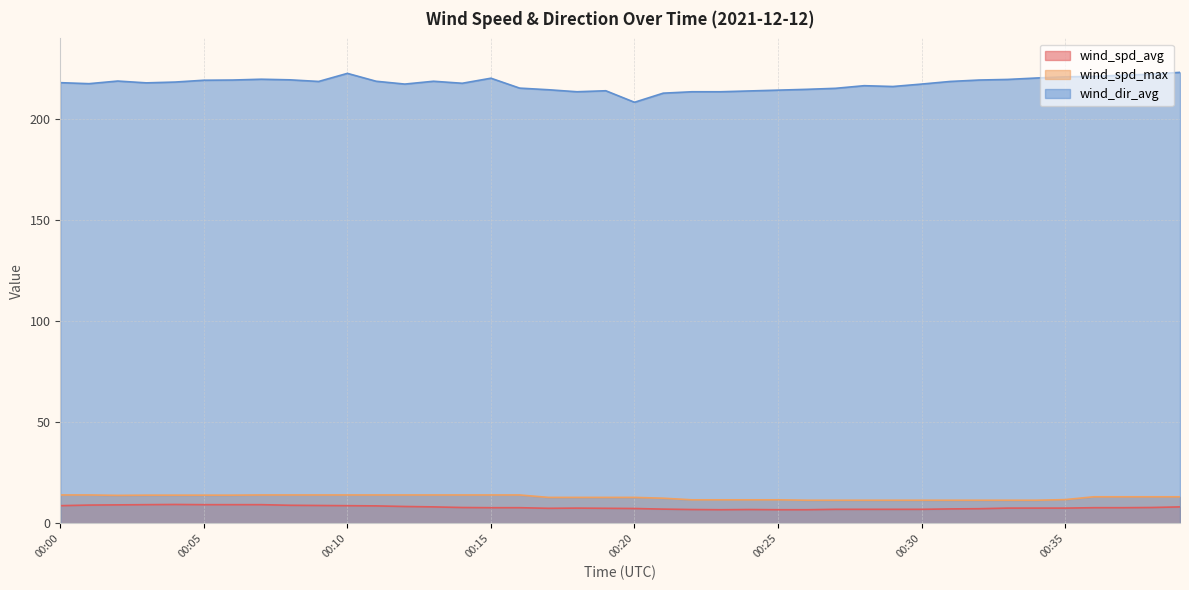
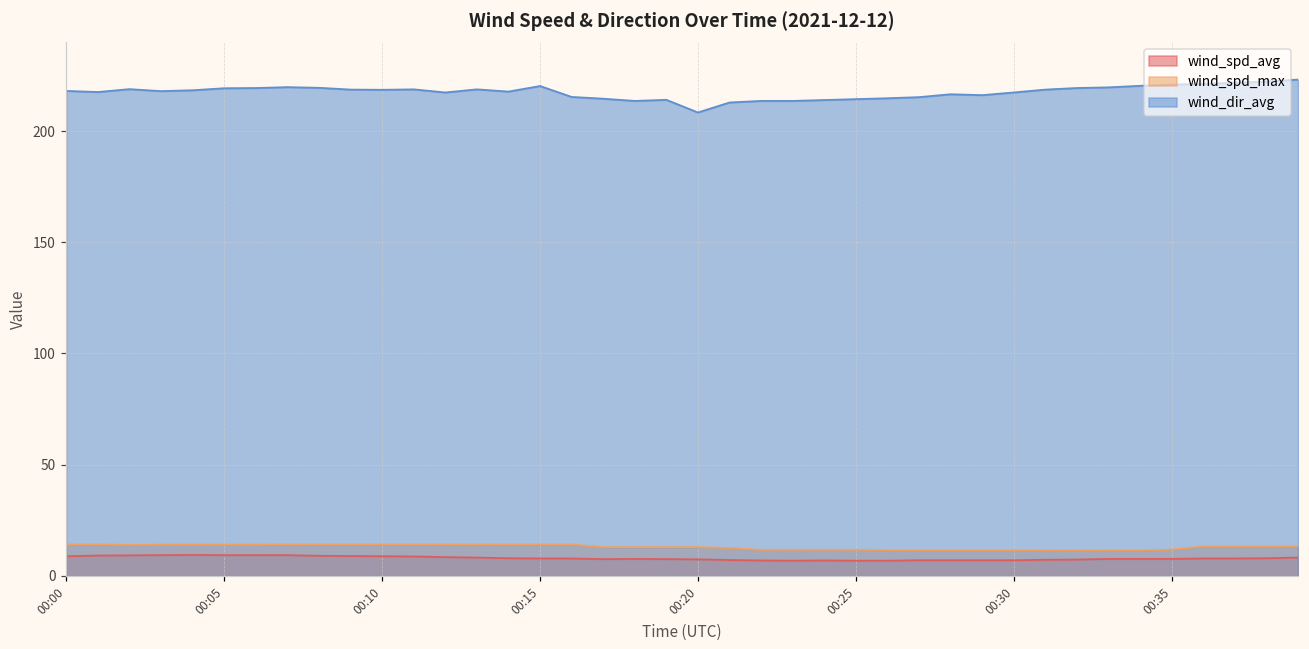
wind_dir_avg, 00:10: 223 -> 219
